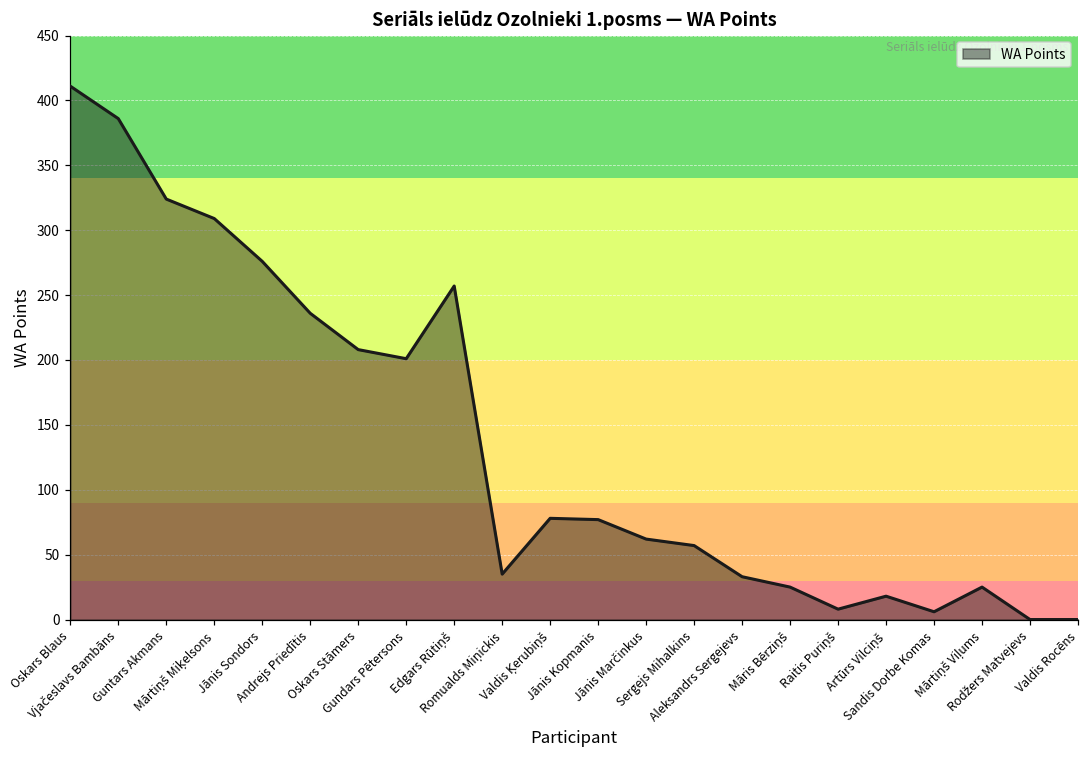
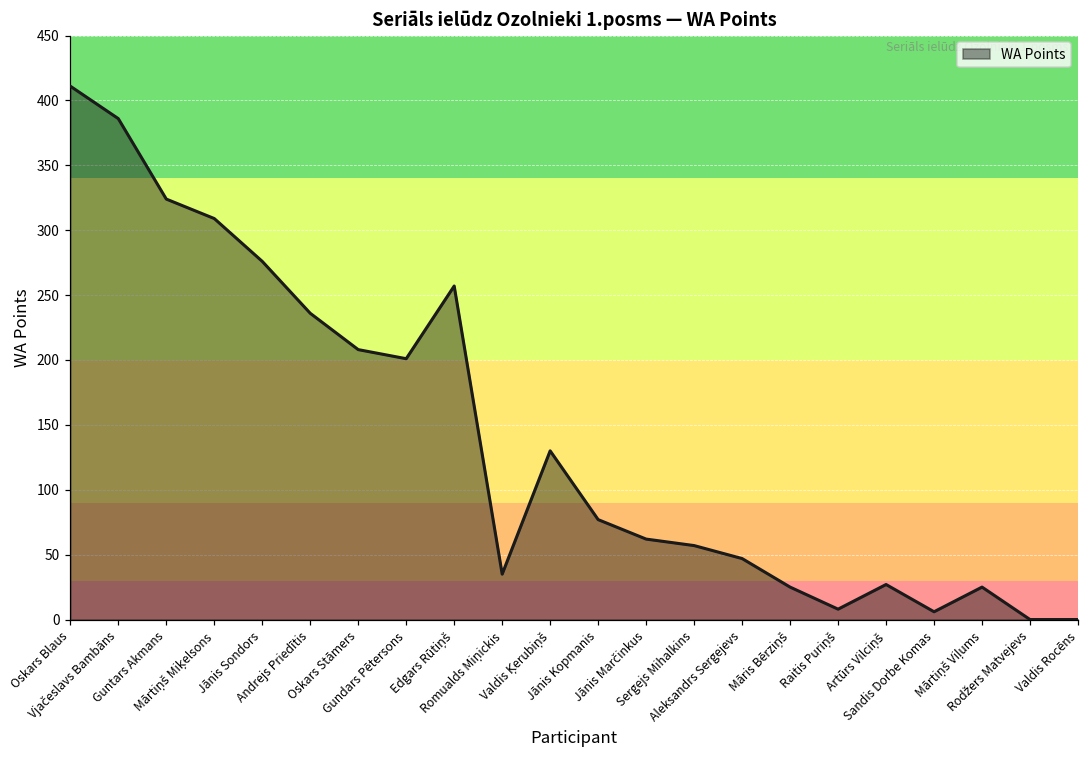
Valdis Ķerubiņš: 78 -> 130
Aleksandrs Sergejevs: 33 -> 47
Artūrs Vilciņš: 18 -> 27
